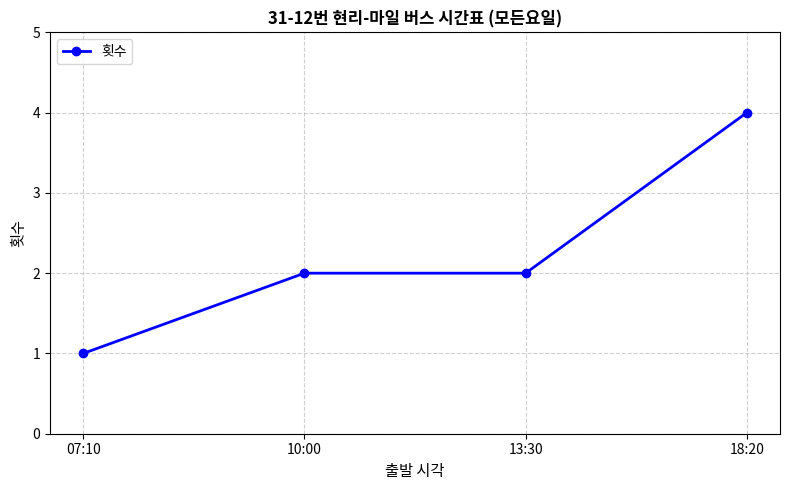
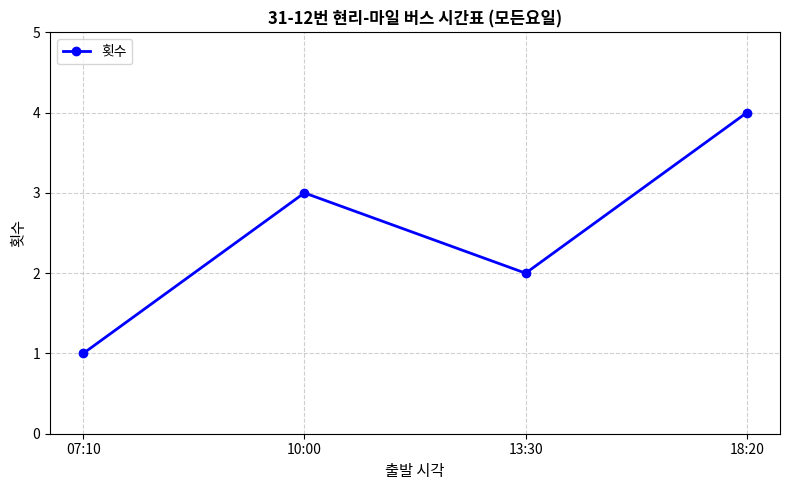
10:00: 2 -> 3
